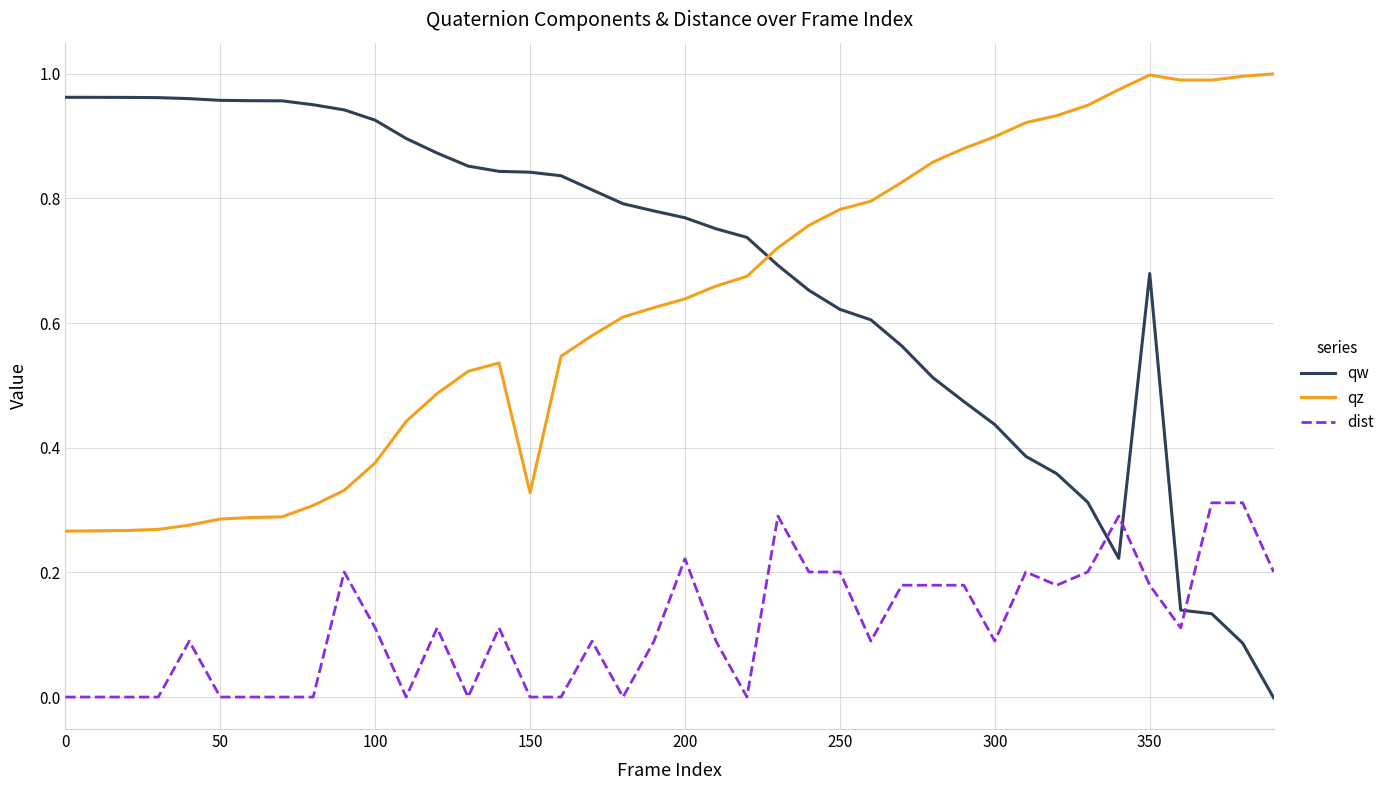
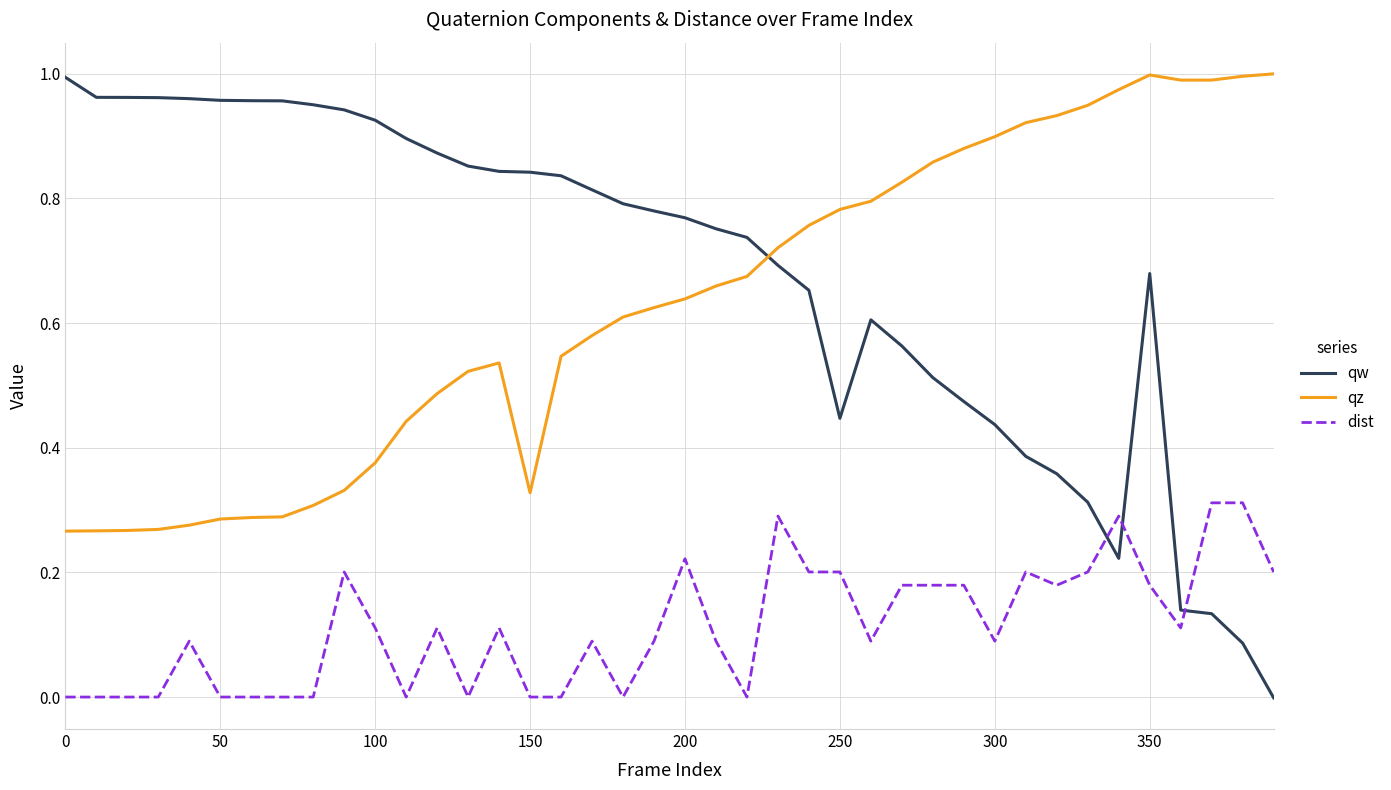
qw, 0: 0.96 -> 0.99
qw, 250: 0.62 -> 0.45
